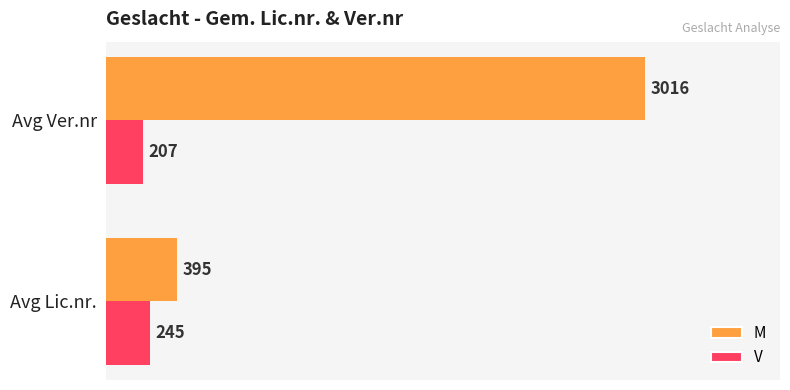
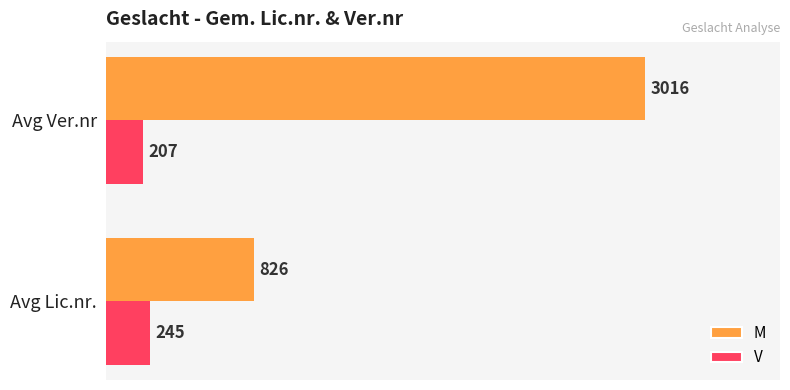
M, Avg Lic.nr.: 395 -> 826
